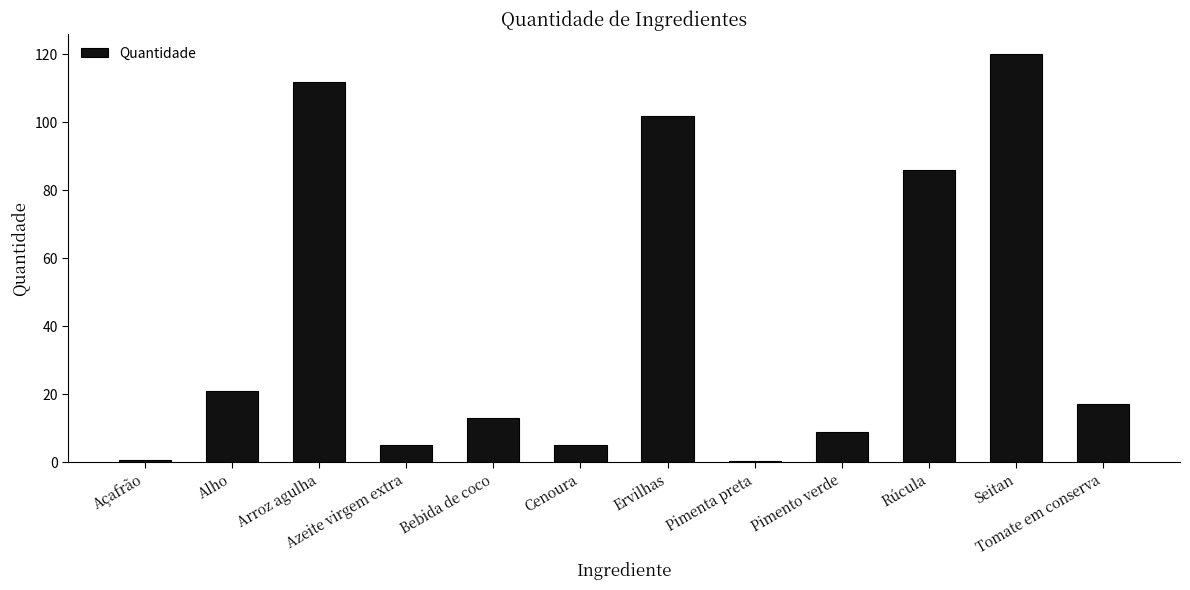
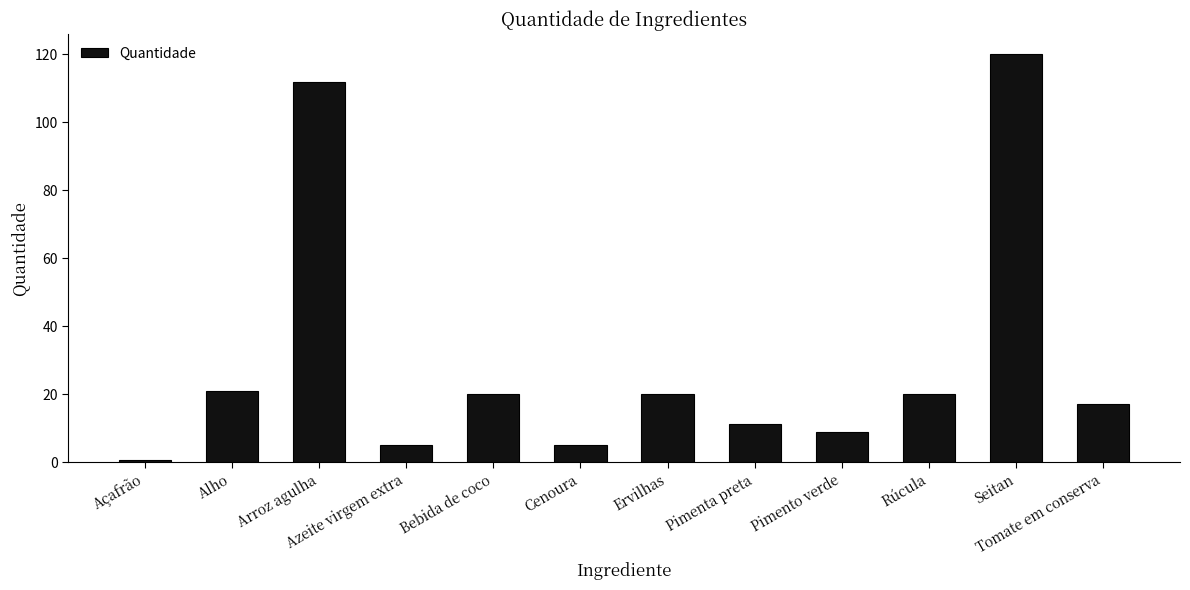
Bebida de coco: 13 -> 20
Ervilhas: 102 -> 20
Pimenta preta: 1 -> 11
Rúcula: 86 -> 20
